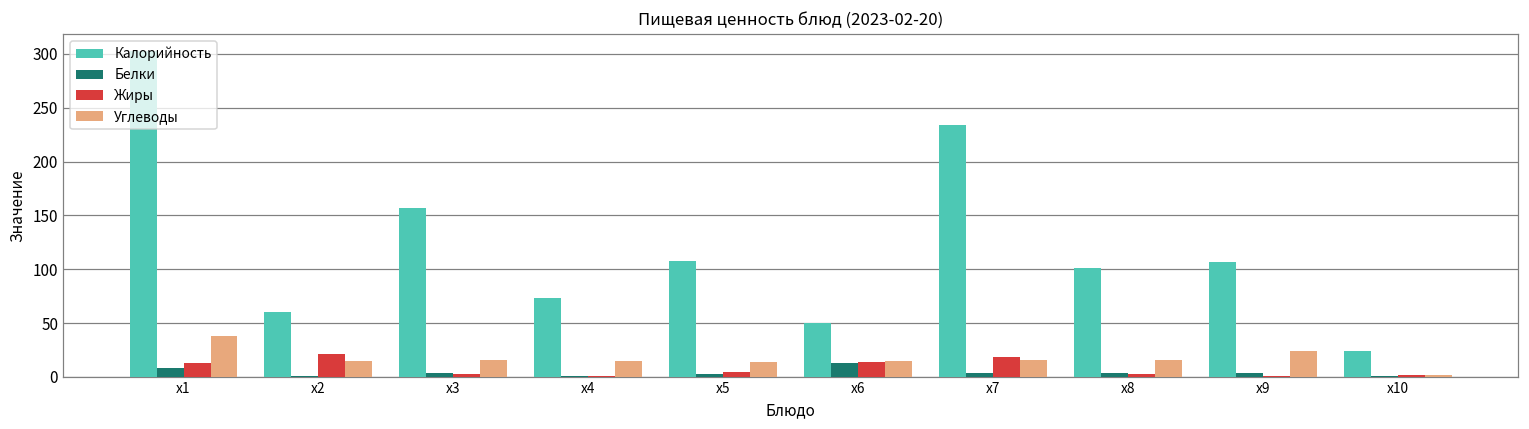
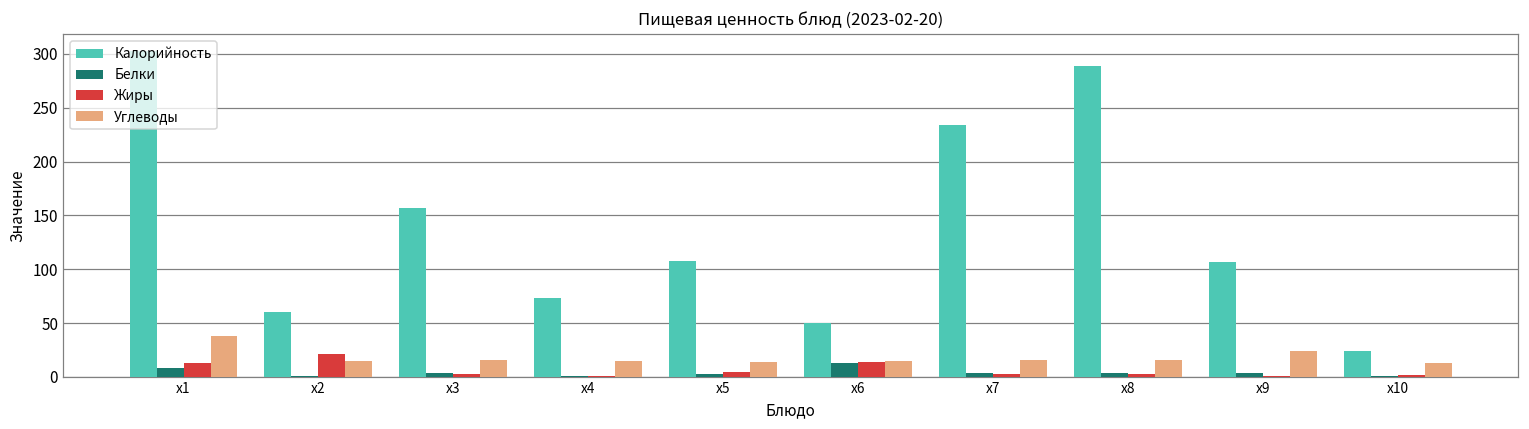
Жиры, x7: 20 -> 0
Калорийность, x8: 100 -> 290
Углеводы, x10: 0 -> 10
